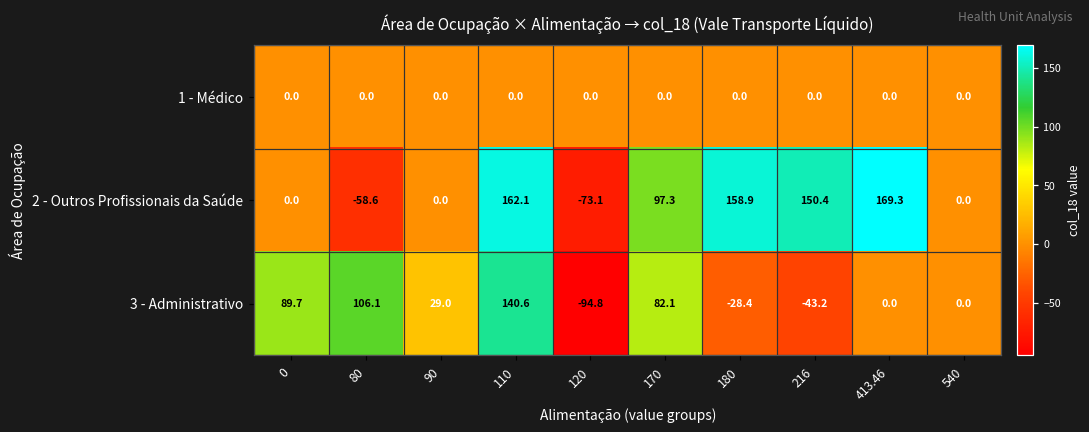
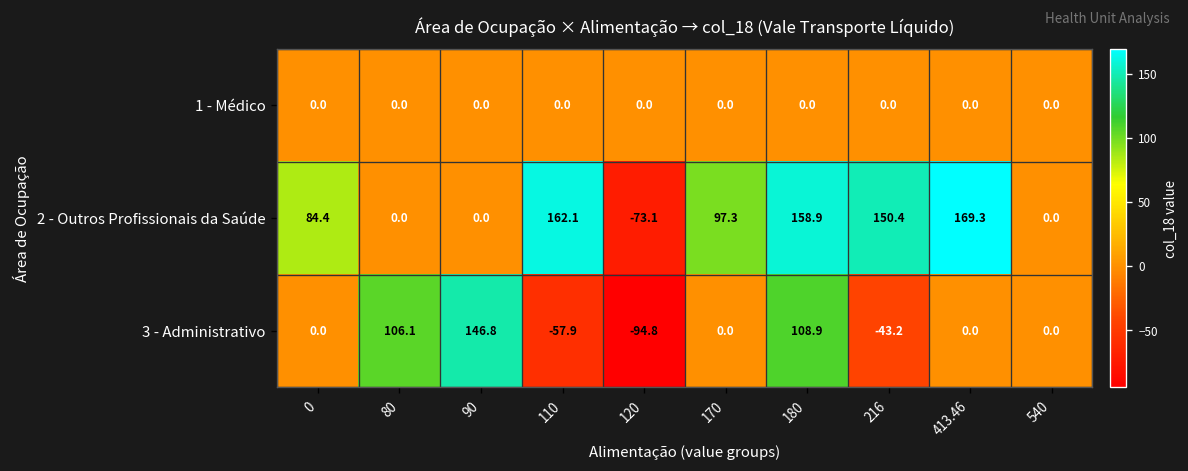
2 - Outros Profissionais da Saúde, 0: 0.0 -> 84.4
2 - Outros Profissionais da Saúde, 80: -58.6 -> 0.0
3 - Administrativo, 0: 89.7 -> 0.0
3 - Administrativo, 90: 29.0 -> 146.8
3 - Administrativo, 110: 140.6 -> -57.9
3 - Administrativo, 170: 82.1 -> 0.0
3 - Administrativo, 180: -28.4 -> 108.9
